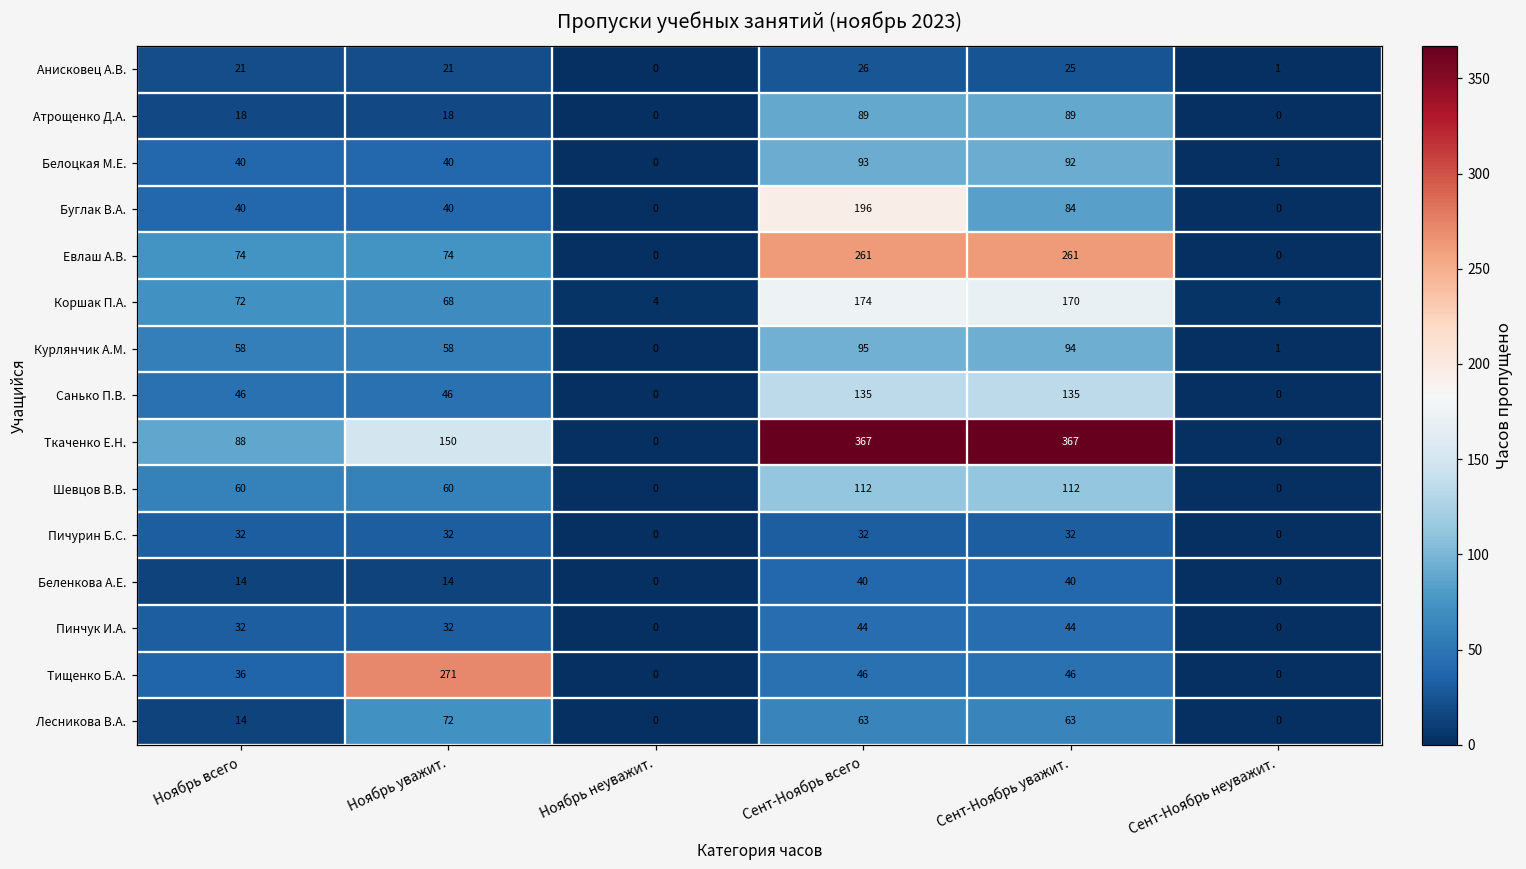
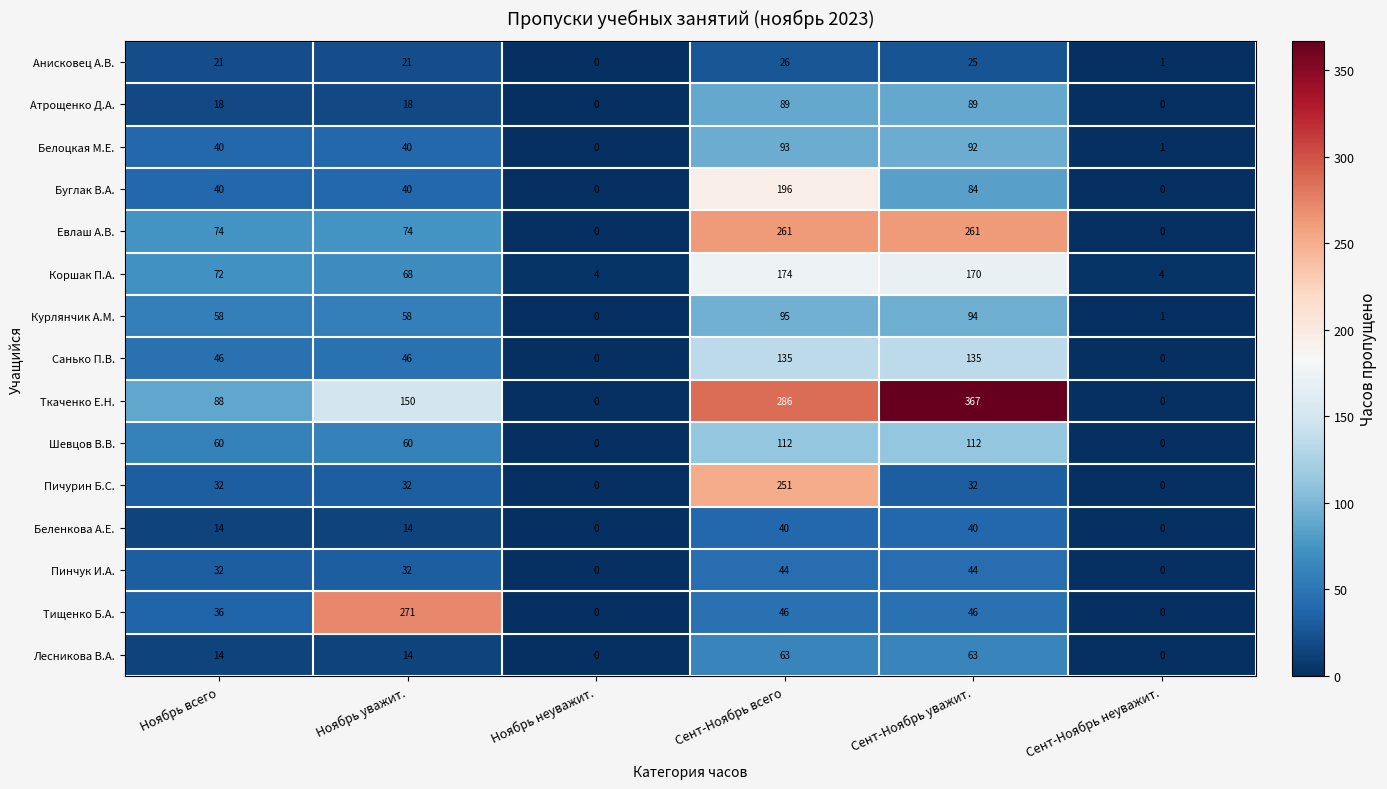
Ткаченко Е.Н., Сент-Ноябрь всего: 367 -> 286
Пичурин Б.С., Сент-Ноябрь всего: 32 -> 251
Лесникова В.А., Ноябрь уважит.: 72 -> 14
